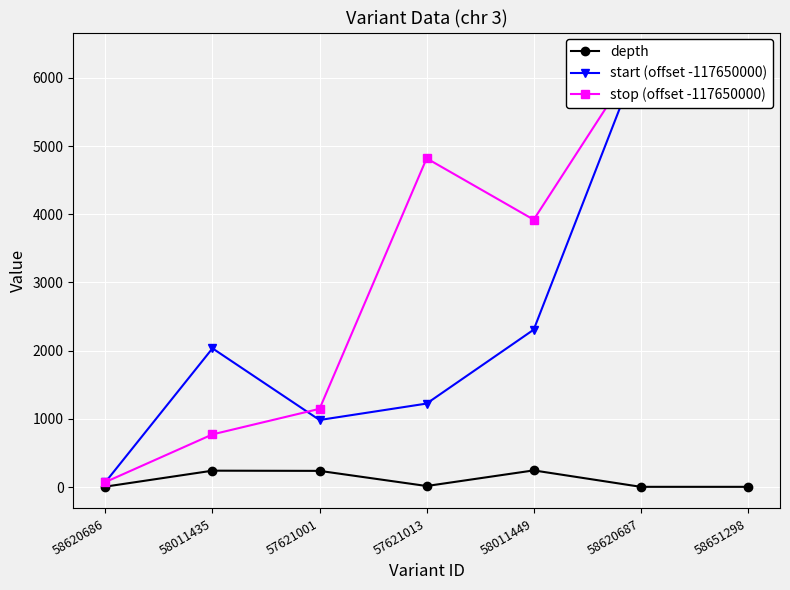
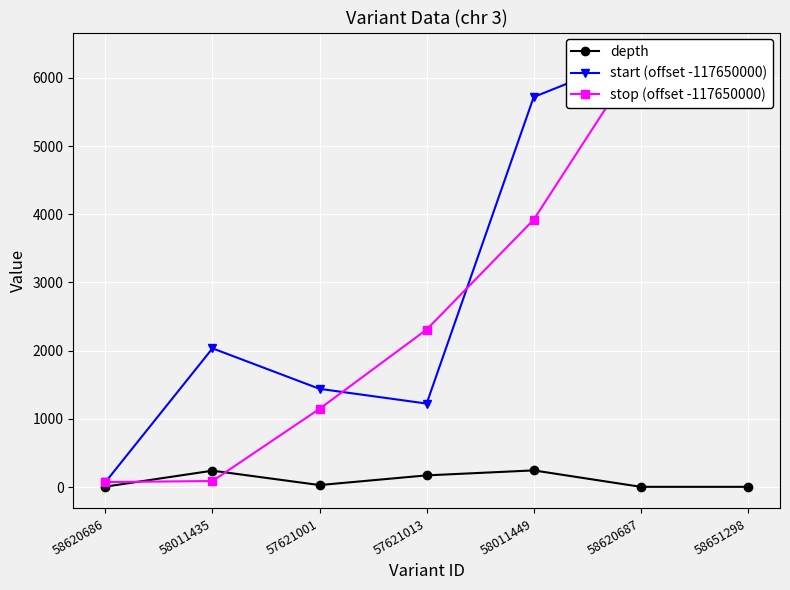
stop (offset -117650000), 58011435: 800 -> 100
depth, 57621001: 200 -> 0
start (offset -117650000), 57621001: 1000 -> 1400
depth, 57621013: 0 -> 200
stop (offset -117650000), 57621013: 4800 -> 2300
start (offset -117650000), 58011449: 2300 -> 5700
